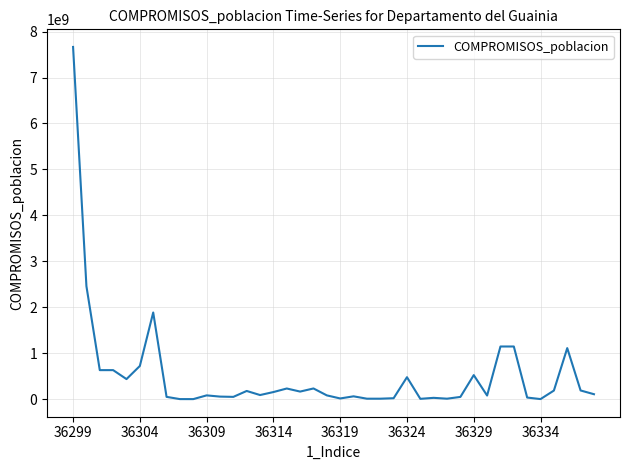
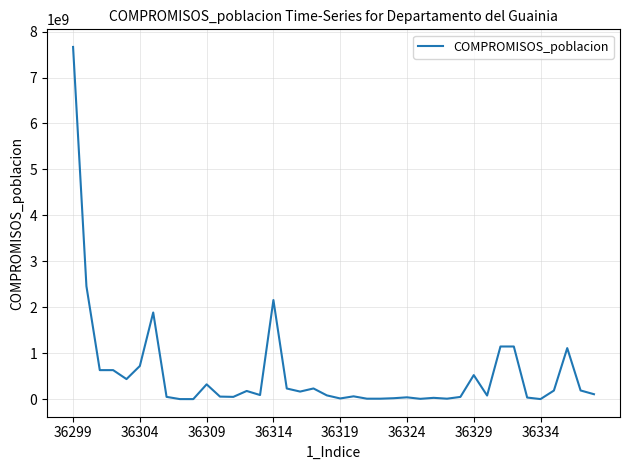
36309: 100000000 -> 300000000
36314: 200000000 -> 2200000000
36324: 500000000 -> 0
